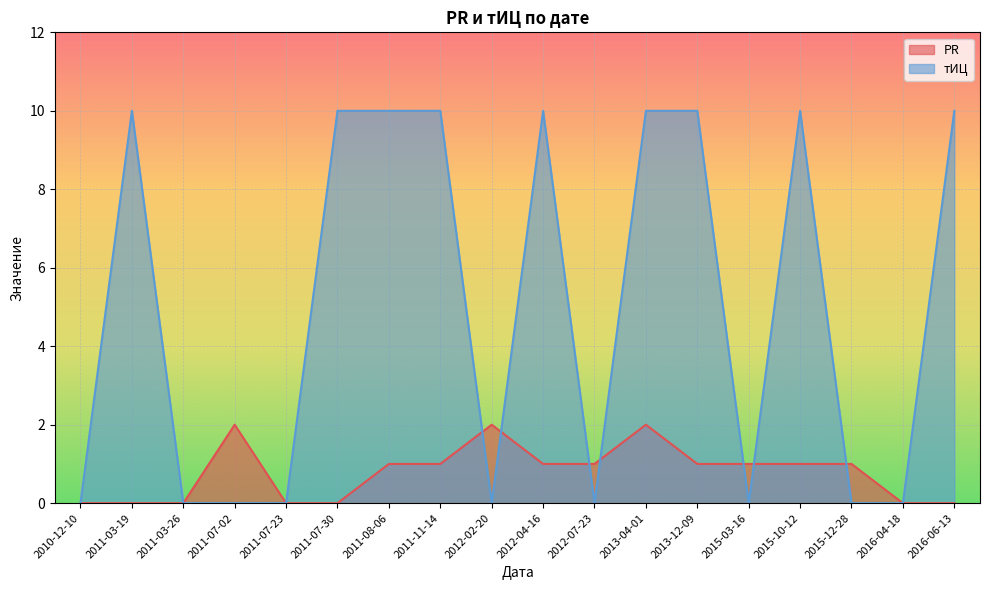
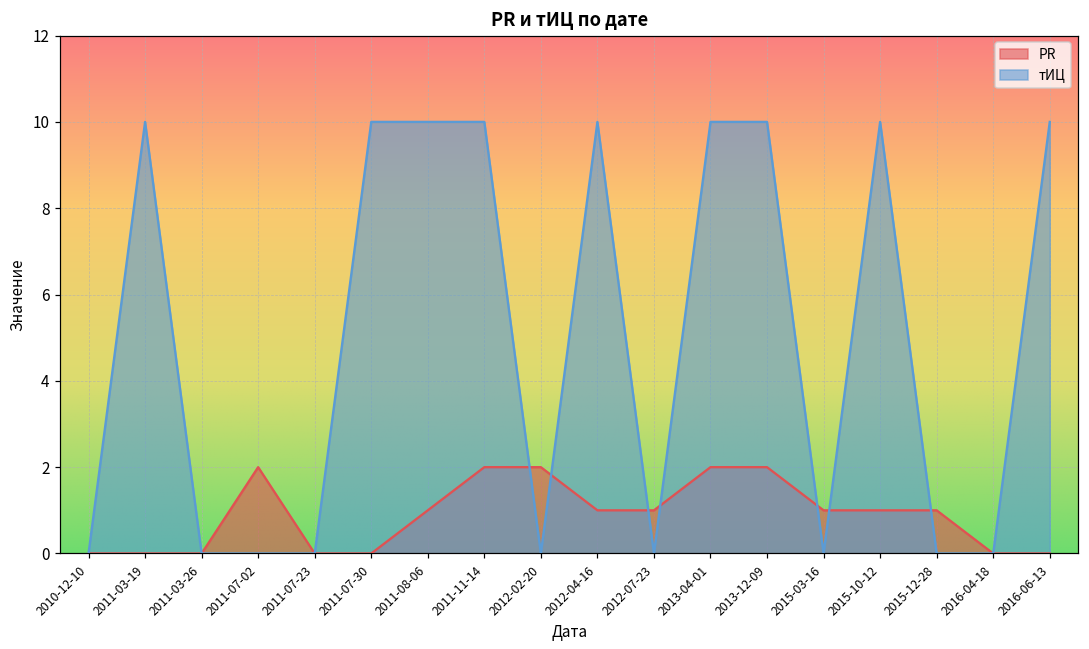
PR, 2011-11-14: 1 -> 2
PR, 2013-12-09: 1 -> 2
